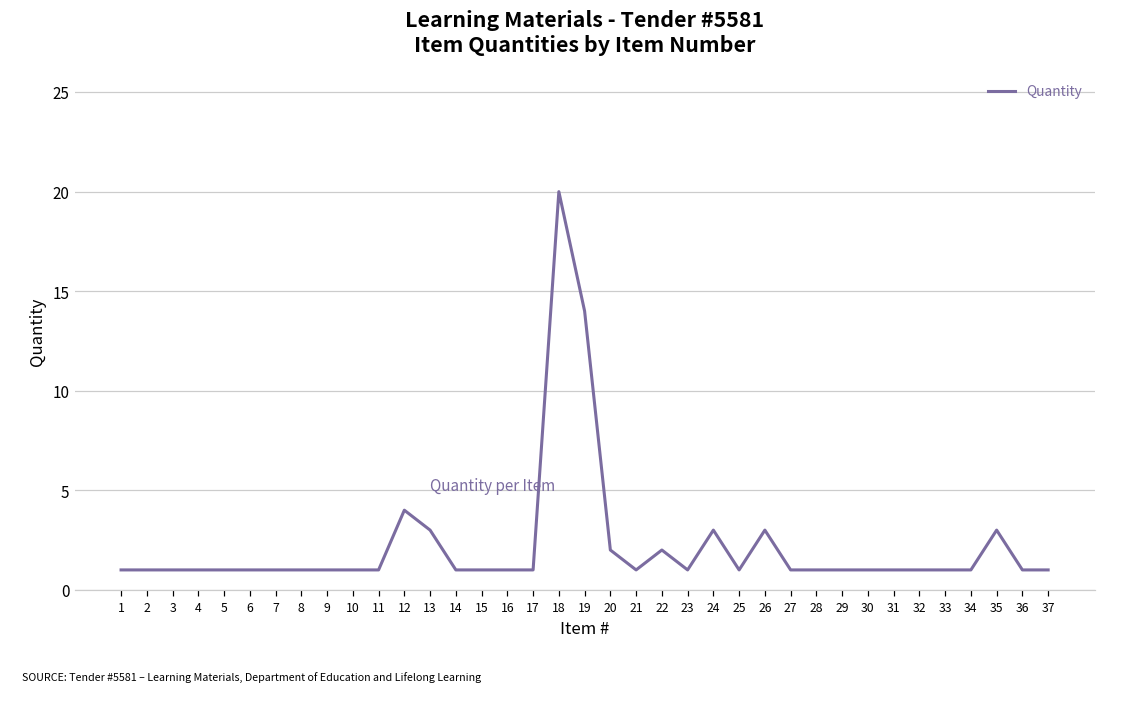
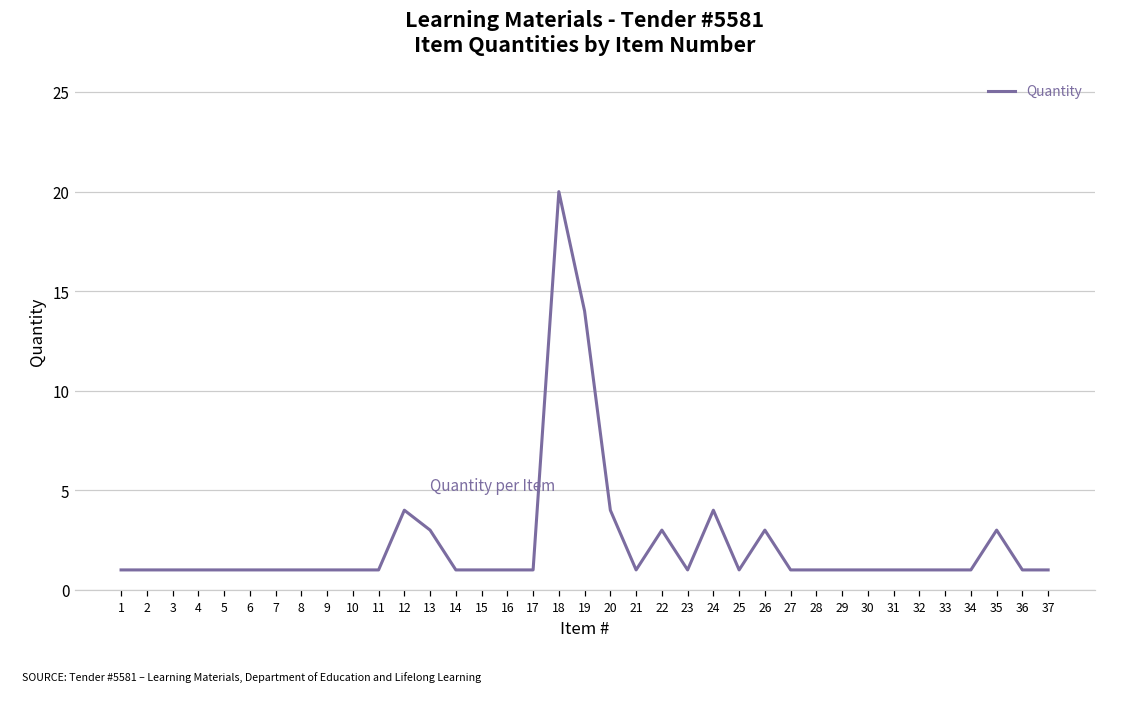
20: 2 -> 4
22: 2 -> 3
24: 3 -> 4
